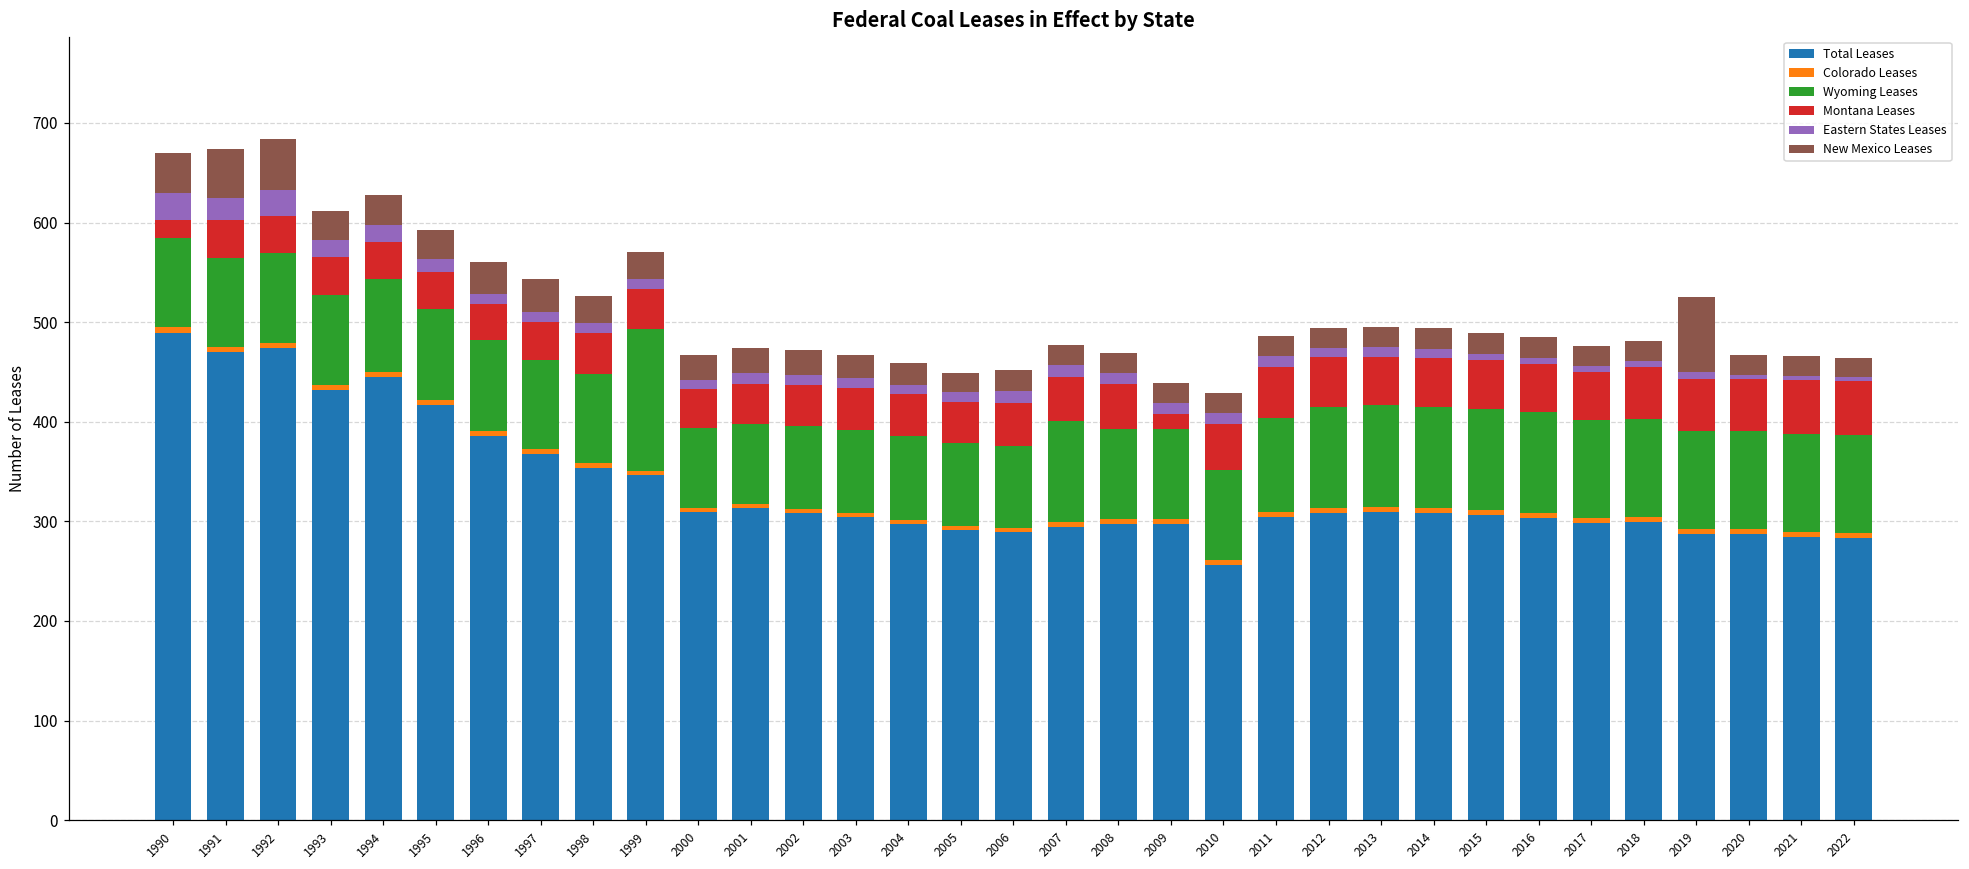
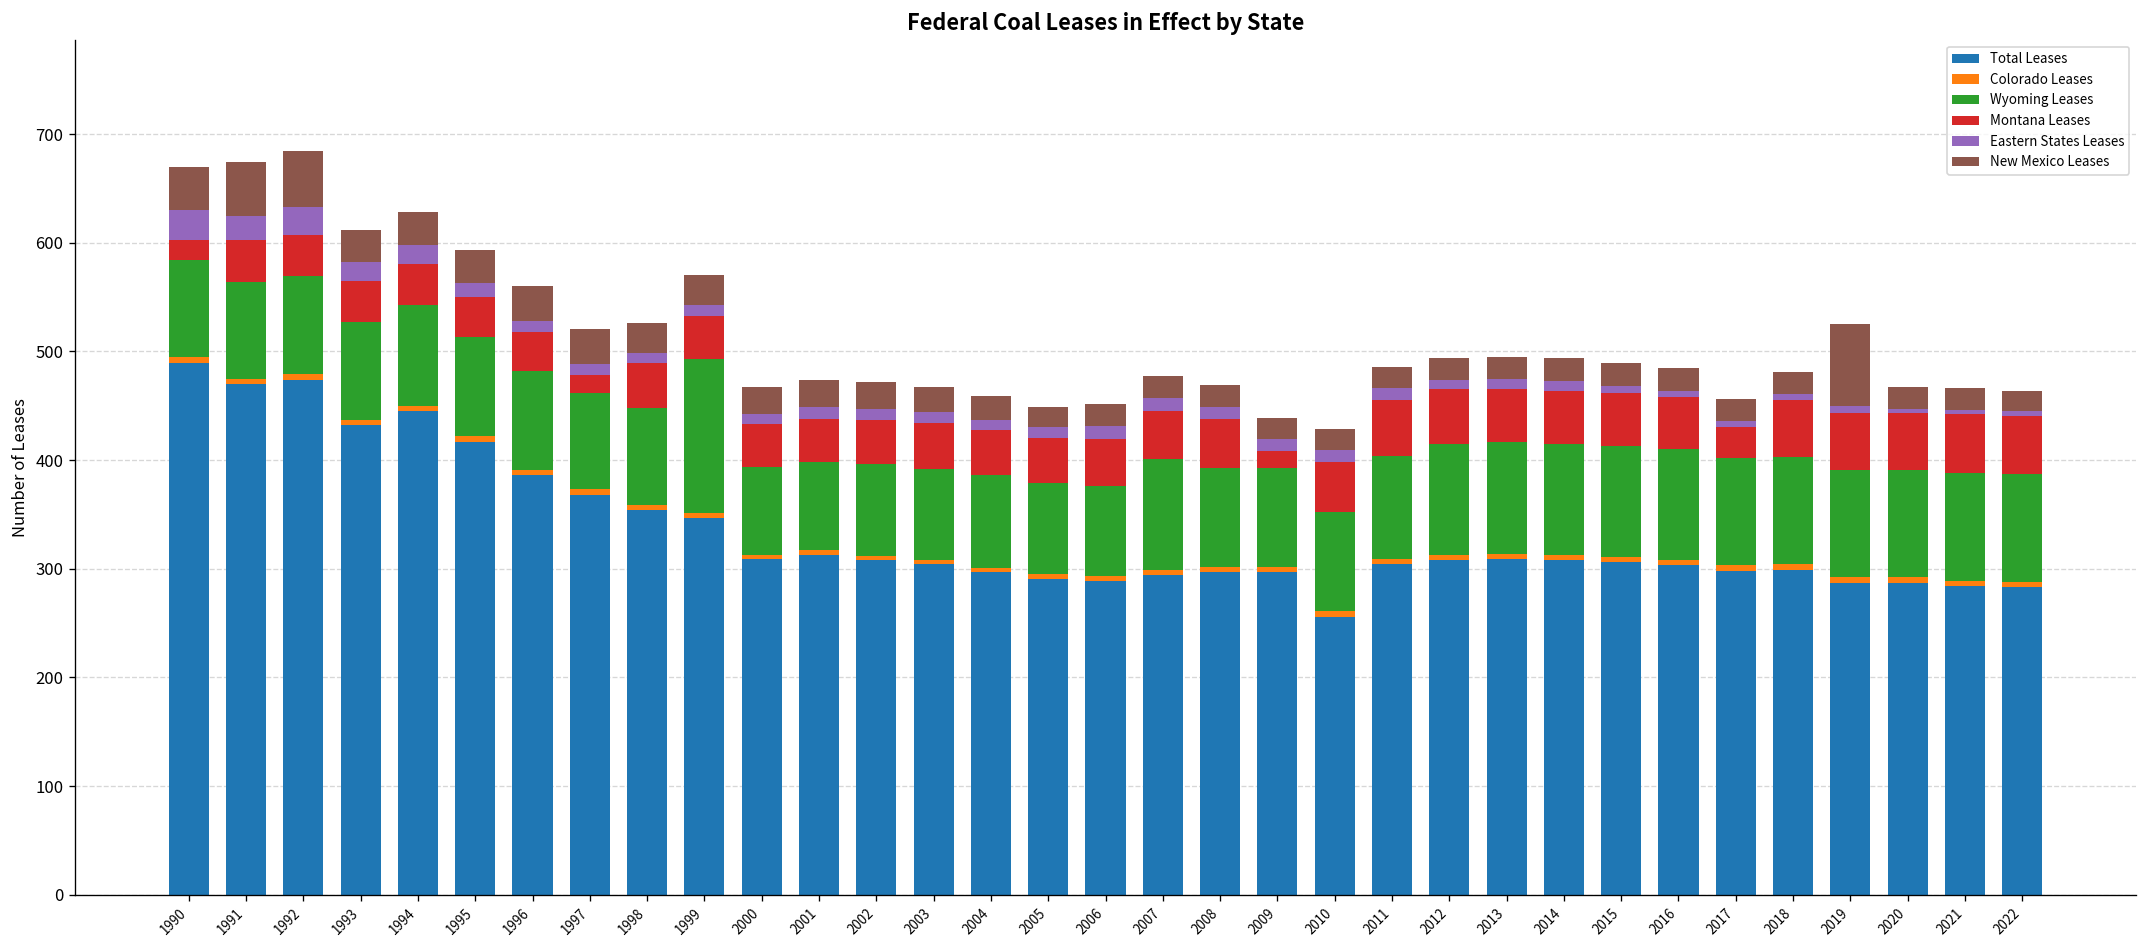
Montana Leases, 1997: 40 -> 20
Montana Leases, 2017: 50 -> 30
